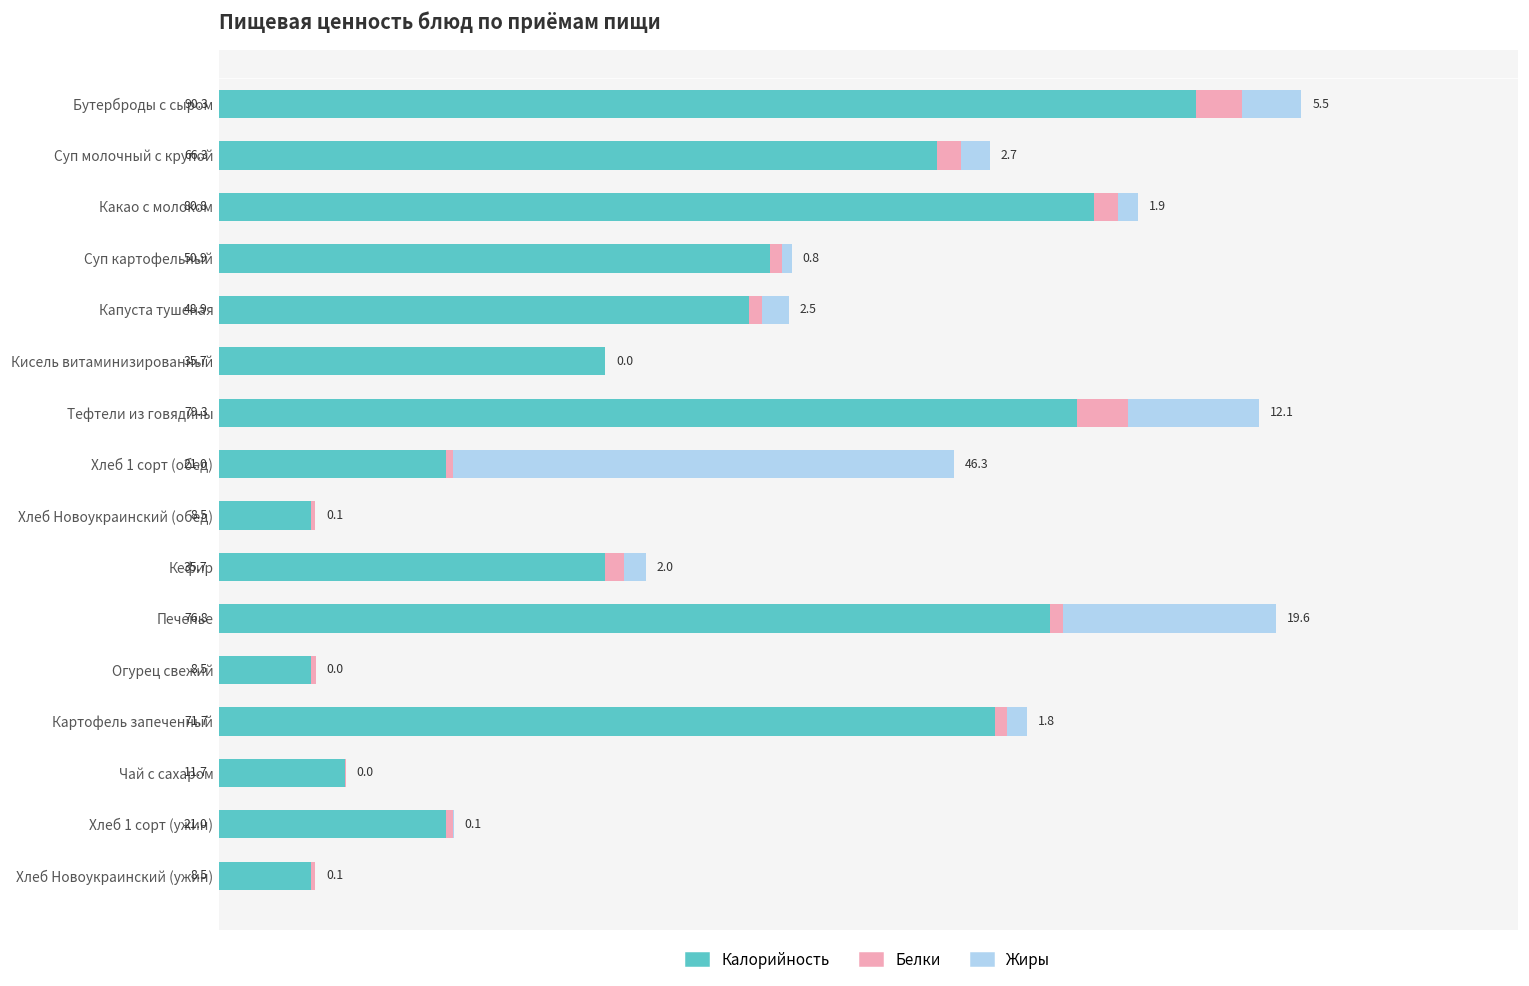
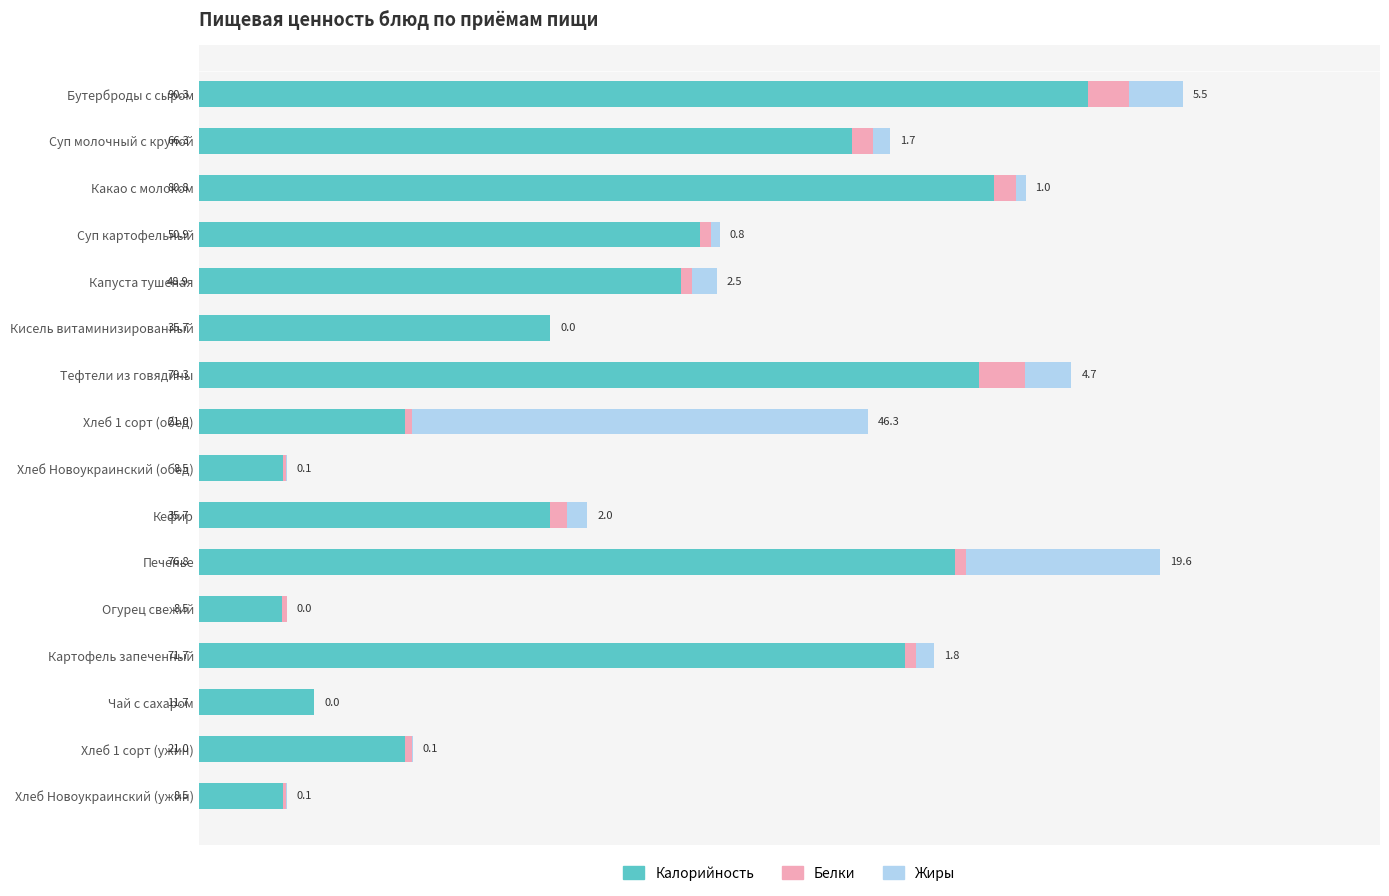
Жиры, Суп молочный с крупой: 2.7 -> 1.7
Жиры, Какао с молоком: 1.9 -> 1.0
Жиры, Тефтели из говядины: 12.1 -> 4.7
